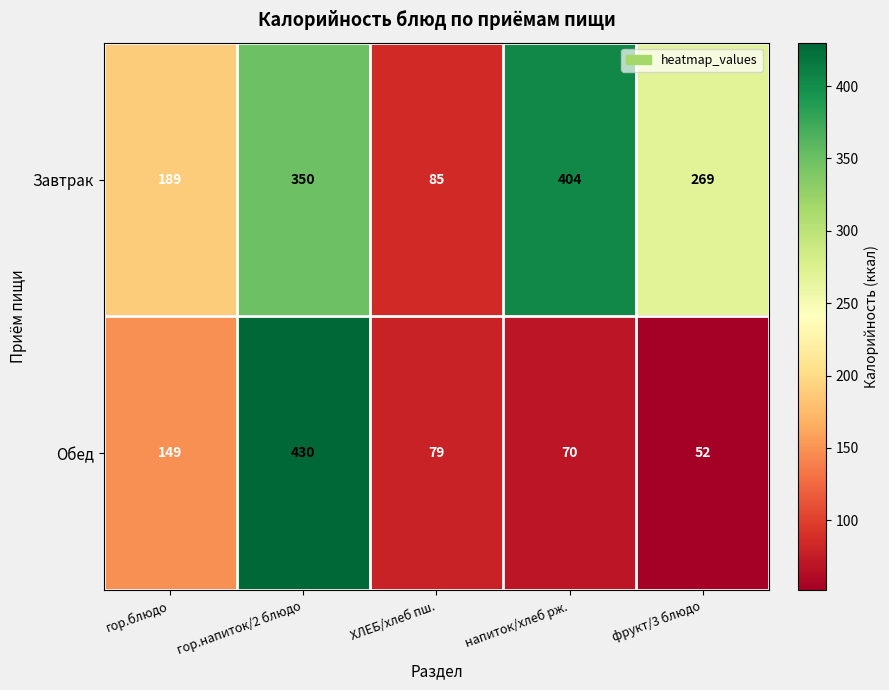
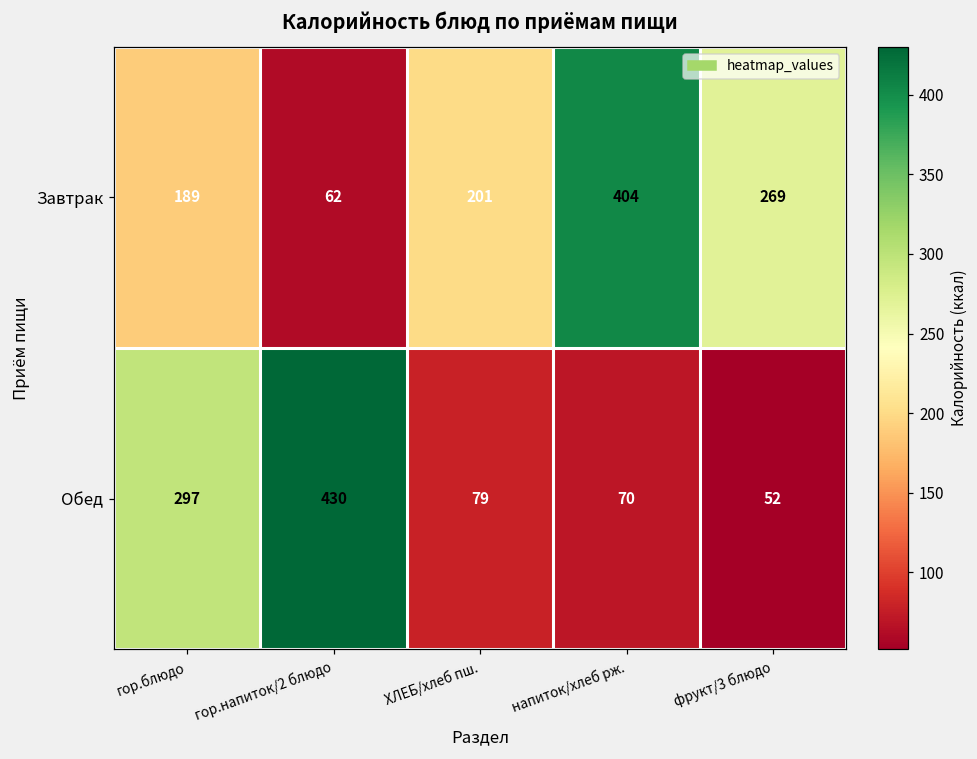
Завтрак, гор.напиток/2 блюдо: 350 -> 62
Завтрак, ХЛЕБ/хлеб пш.: 85 -> 201
Обед, гор.блюдо: 149 -> 297
